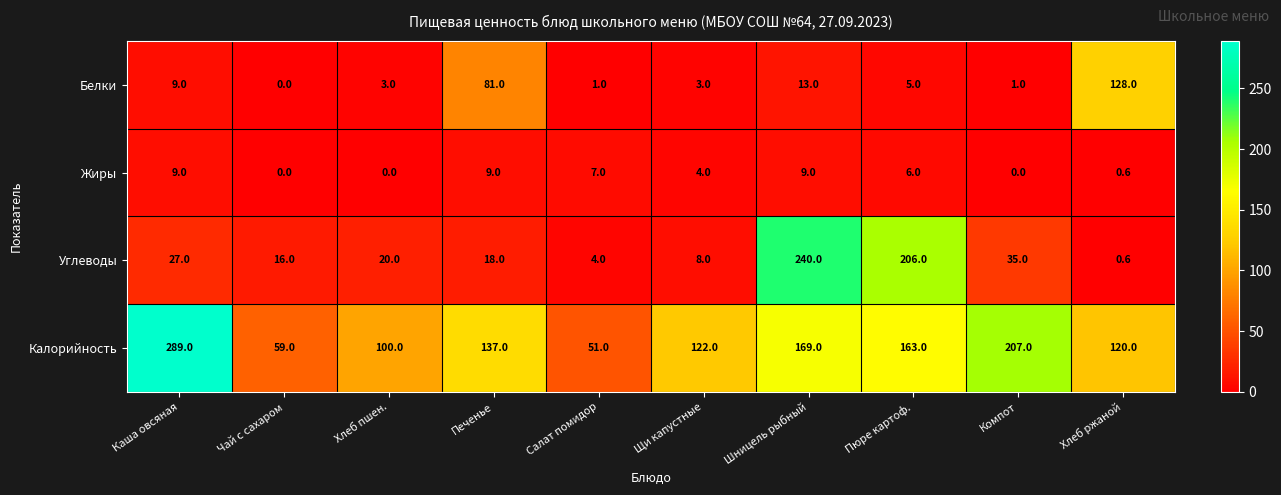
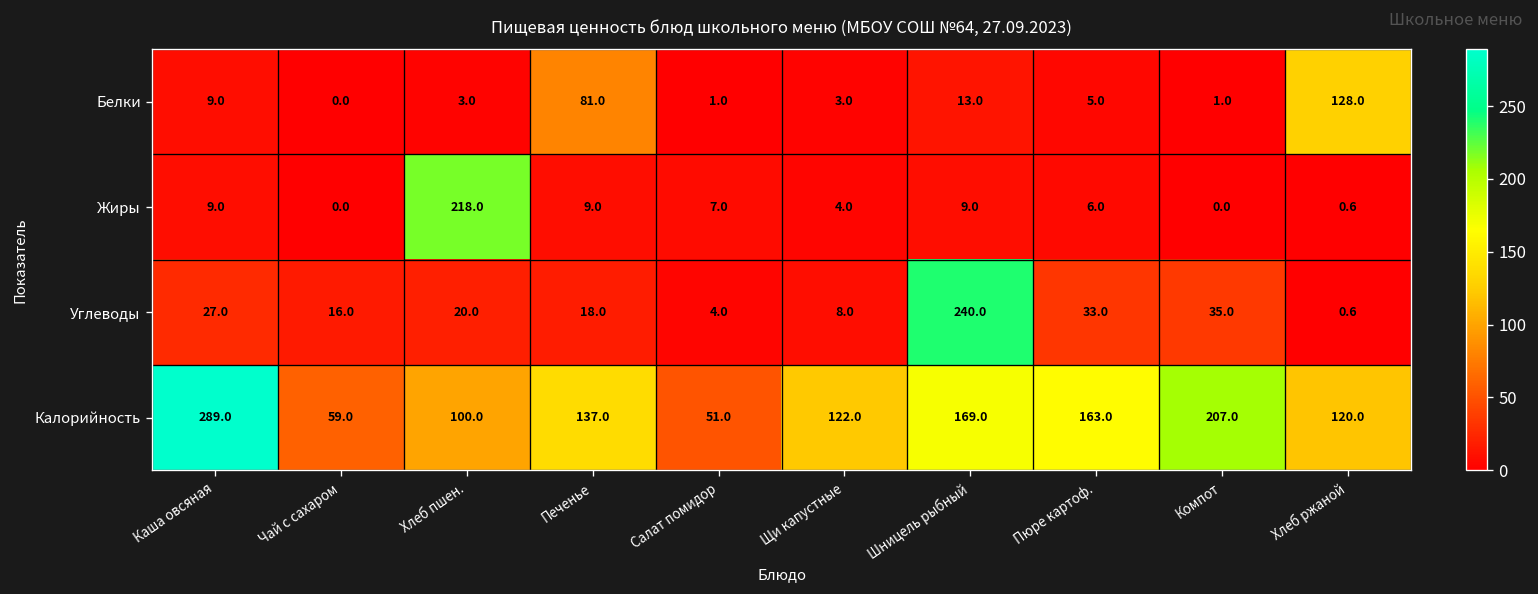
Жиры, Хлеб пшен.: 0.0 -> 218.0
Углеводы, Пюре картоф.: 206.0 -> 33.0
